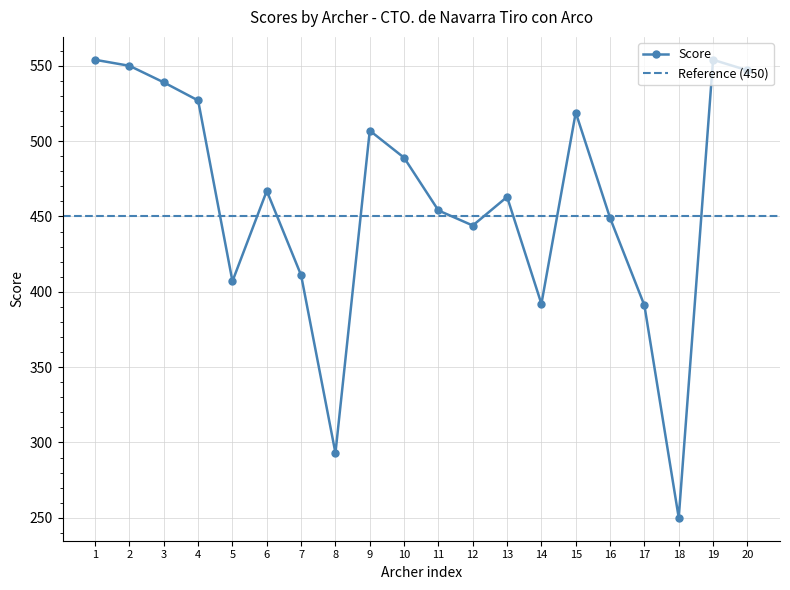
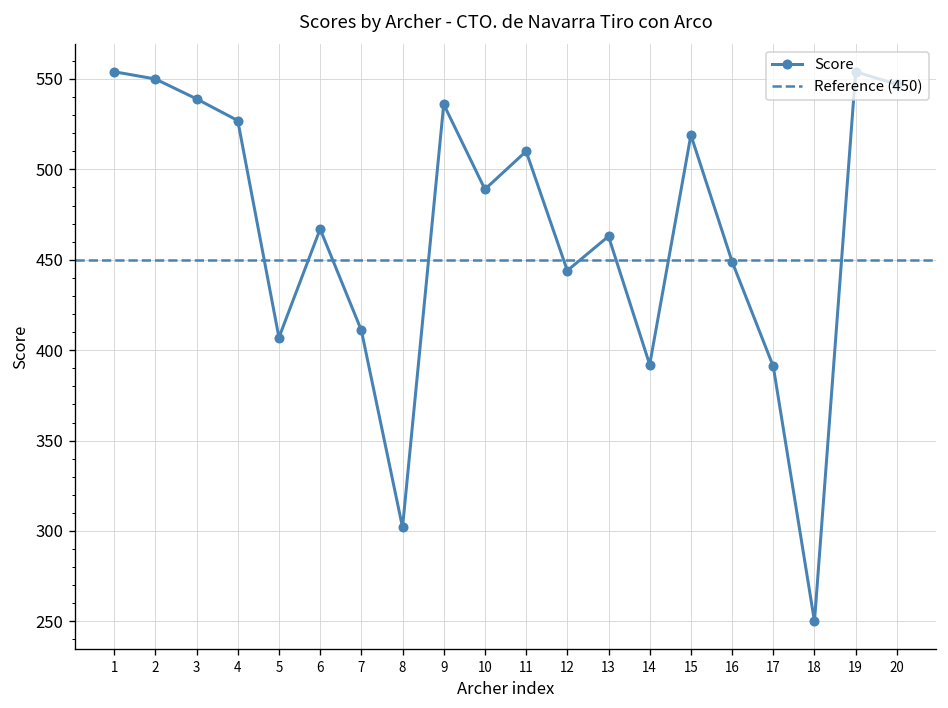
8: 293 -> 302
9: 507 -> 536
11: 454 -> 510
